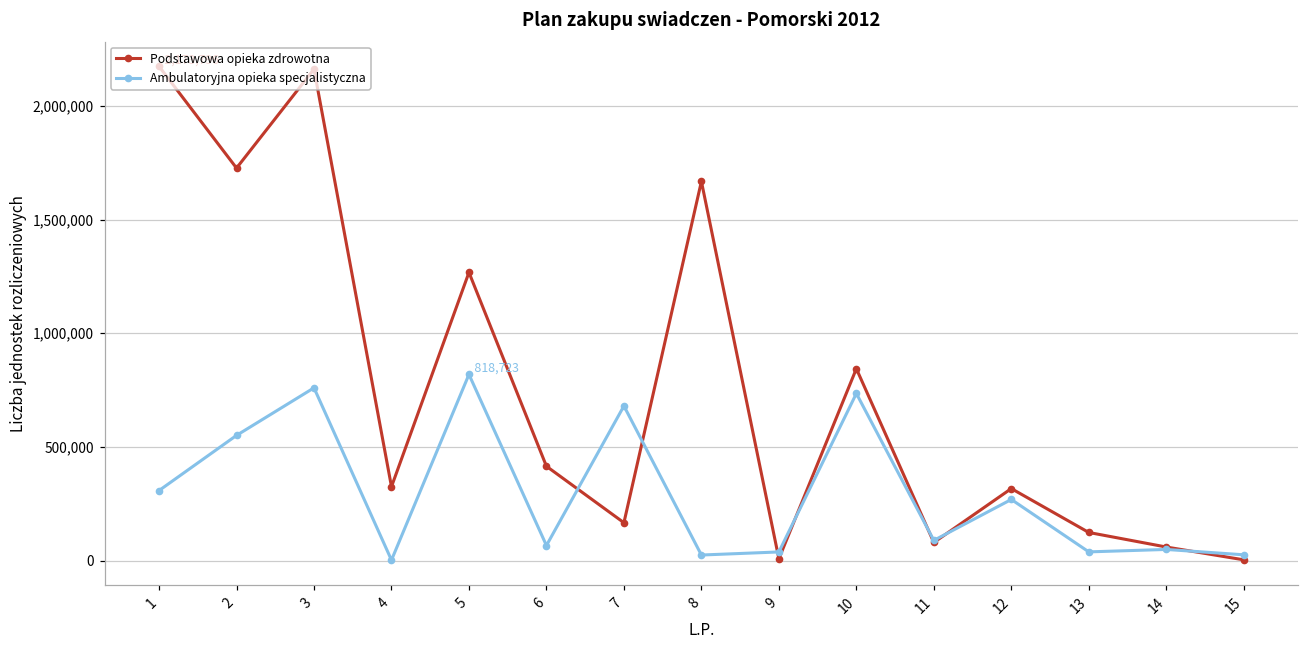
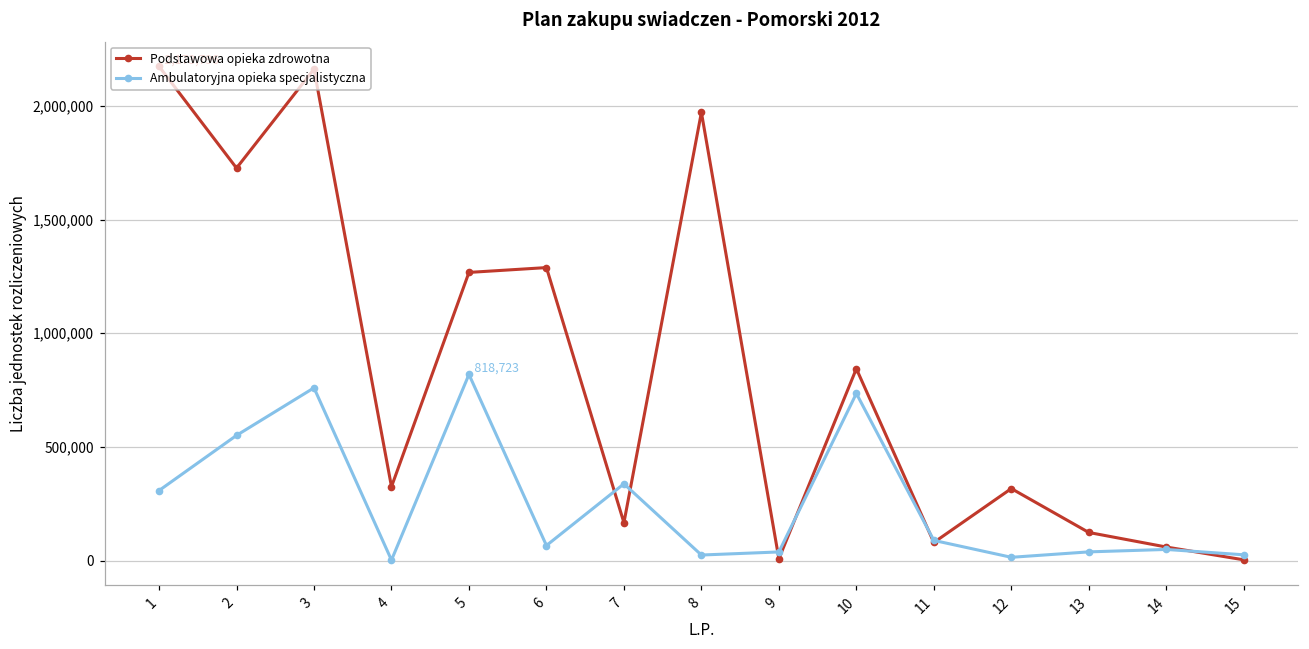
Podstawowa opieka zdrowotna, 6: 410,000 -> 1,290,000
Ambulatoryjna opieka specjalistyczna, 7: 680,000 -> 340,000
Podstawowa opieka zdrowotna, 8: 1,670,000 -> 1,970,000
Ambulatoryjna opieka specjalistyczna, 12: 270,000 -> 10,000
